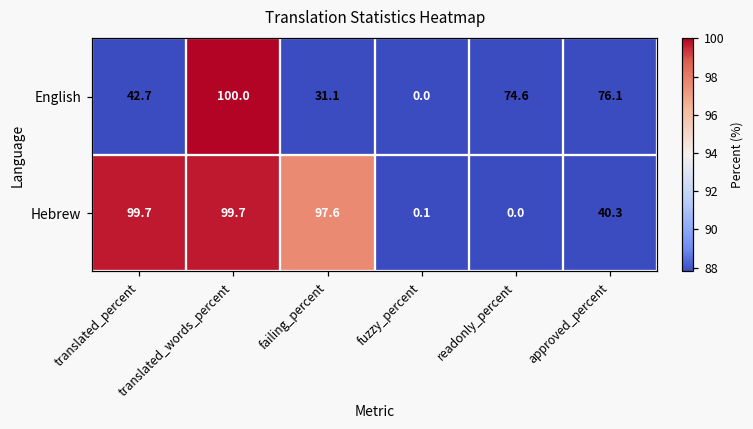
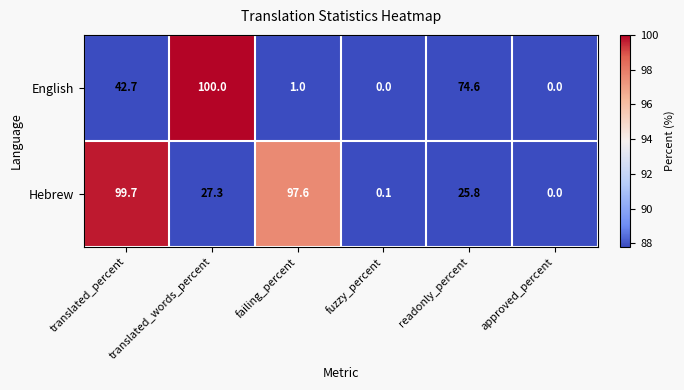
English, failing_percent: 31.1 -> 1.0
English, approved_percent: 76.1 -> 0.0
Hebrew, translated_words_percent: 99.7 -> 27.3
Hebrew, readonly_percent: 0.0 -> 25.8
Hebrew, approved_percent: 40.3 -> 0.0
